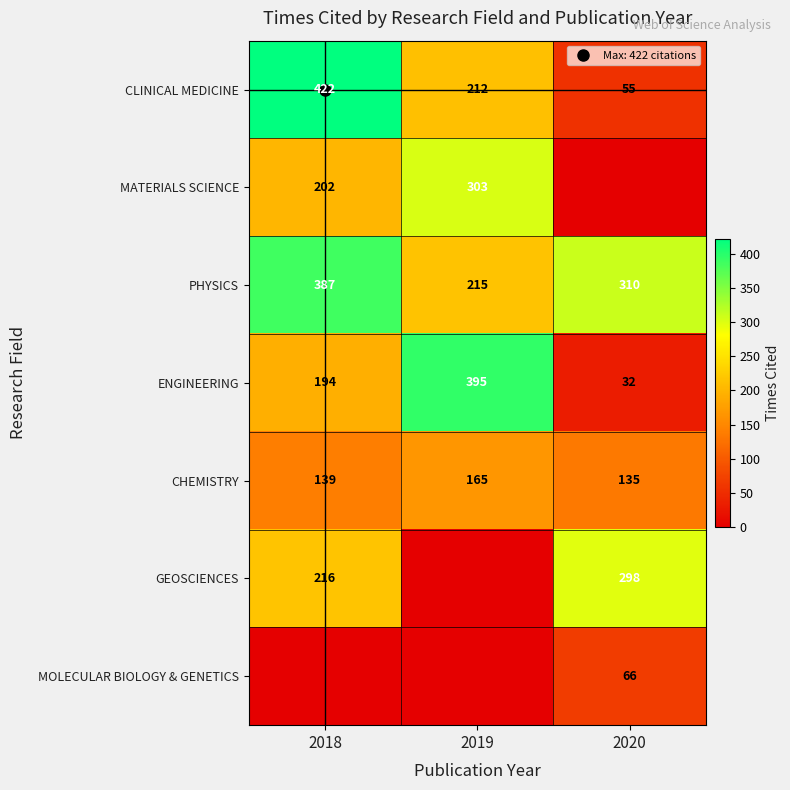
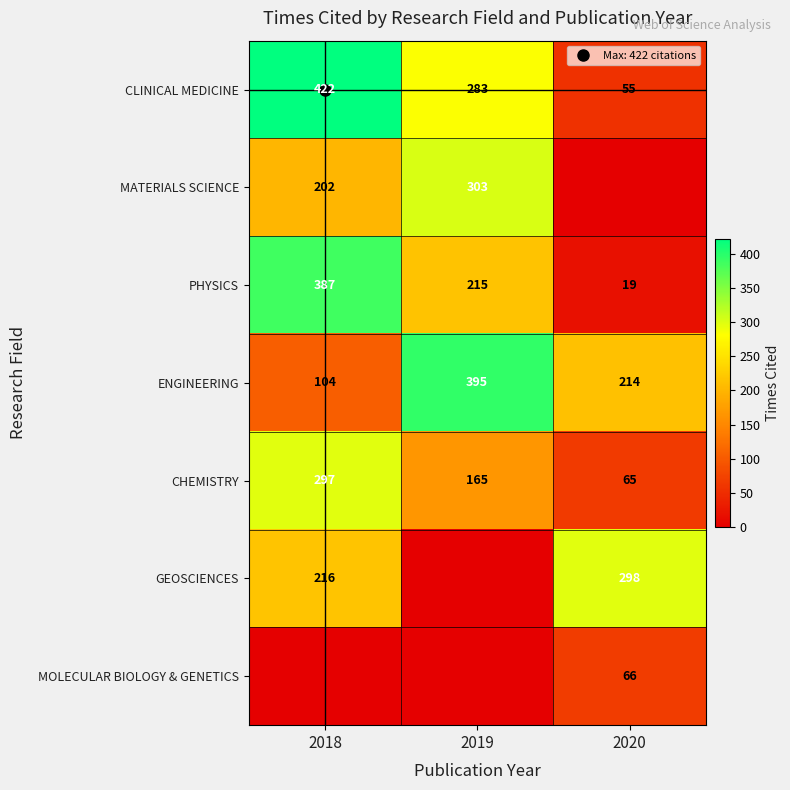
CLINICAL MEDICINE, 2019: 212 -> 283
PHYSICS, 2020: 310 -> 19
ENGINEERING, 2018: 194 -> 104
ENGINEERING, 2020: 32 -> 214
CHEMISTRY, 2018: 139 -> 297
CHEMISTRY, 2020: 135 -> 65
